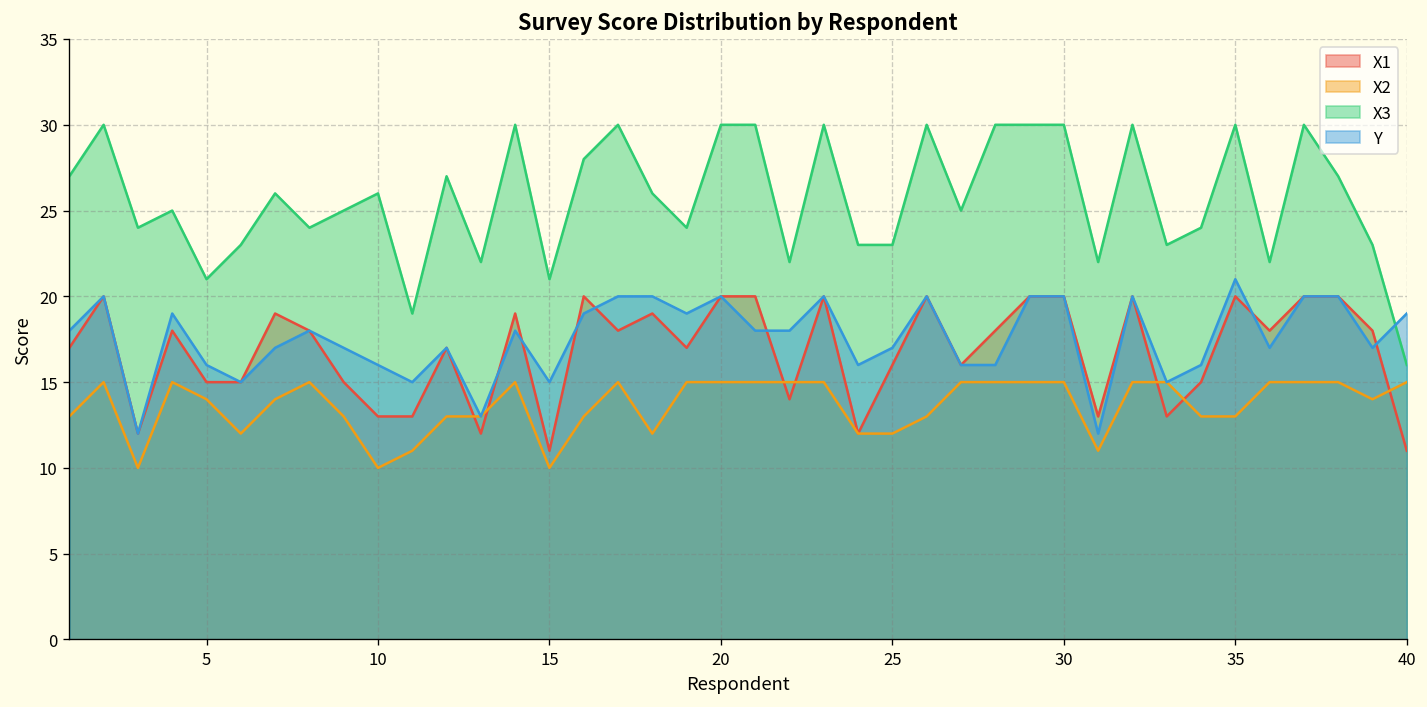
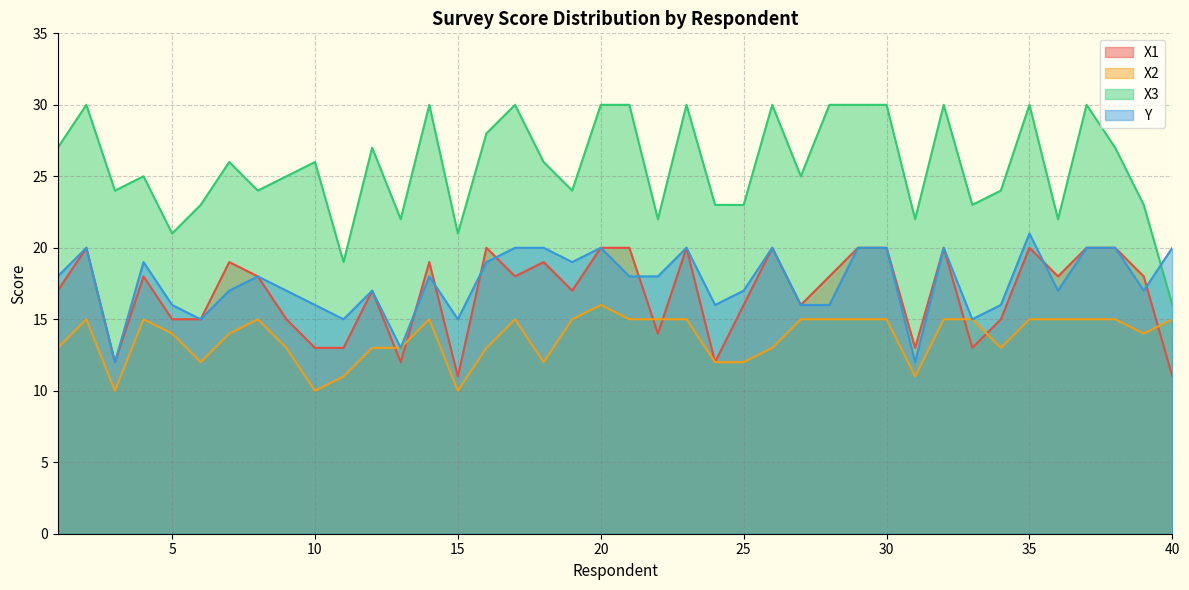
X2, 20: 15 -> 16
X2, 35: 13 -> 15
Y, 40: 19 -> 20
